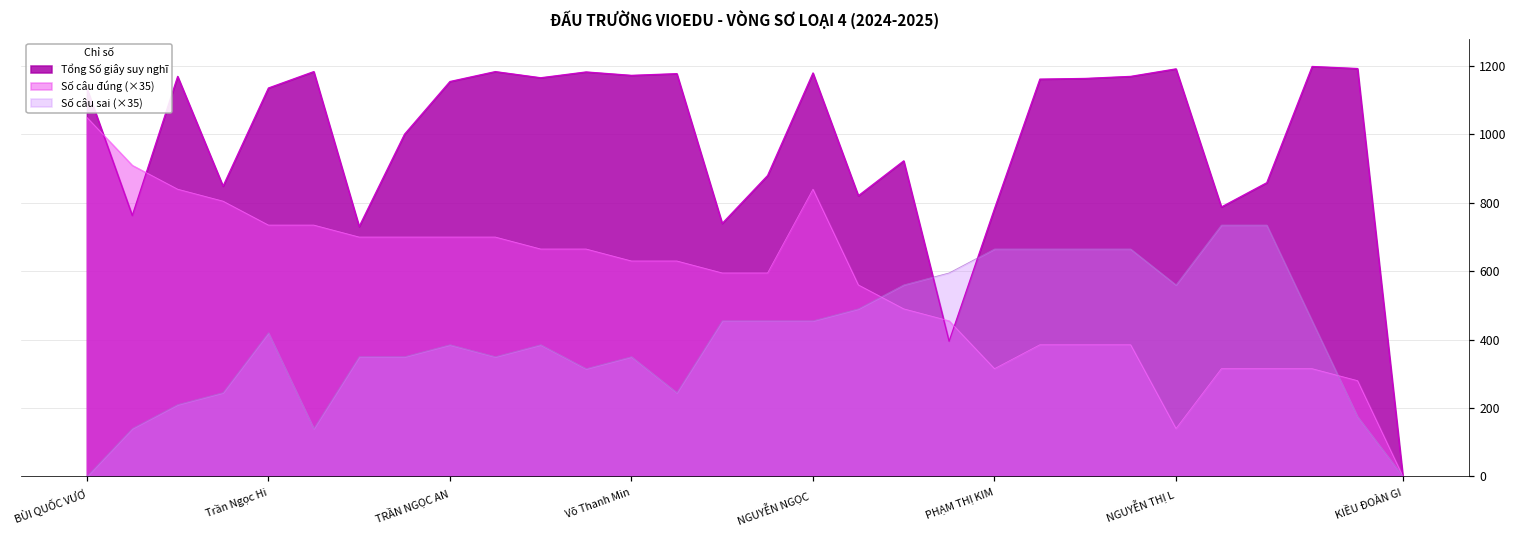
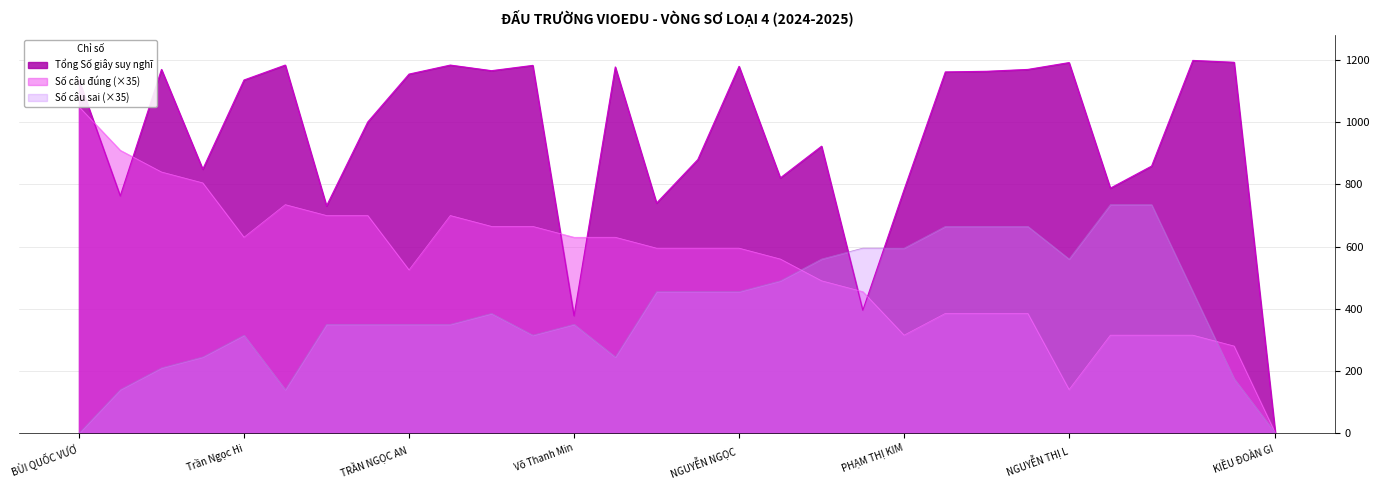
Số câu đúng (×35), Trần Ngọc Hi: 740 -> 630
Số câu sai (×35), Trần Ngọc Hi: 420 -> 320
Số câu đúng (×35), TRẦN NGỌC AN: 700 -> 530
Số câu sai (×35), TRẦN NGỌC AN: 390 -> 350
Tổng Số giây suy nghĩ, Võ Thanh Min: 1170 -> 380
Số câu đúng (×35), NGUYỄN NGỌC: 840 -> 600
Số câu sai (×35), PHẠM THỊ KIM: 670 -> 600
